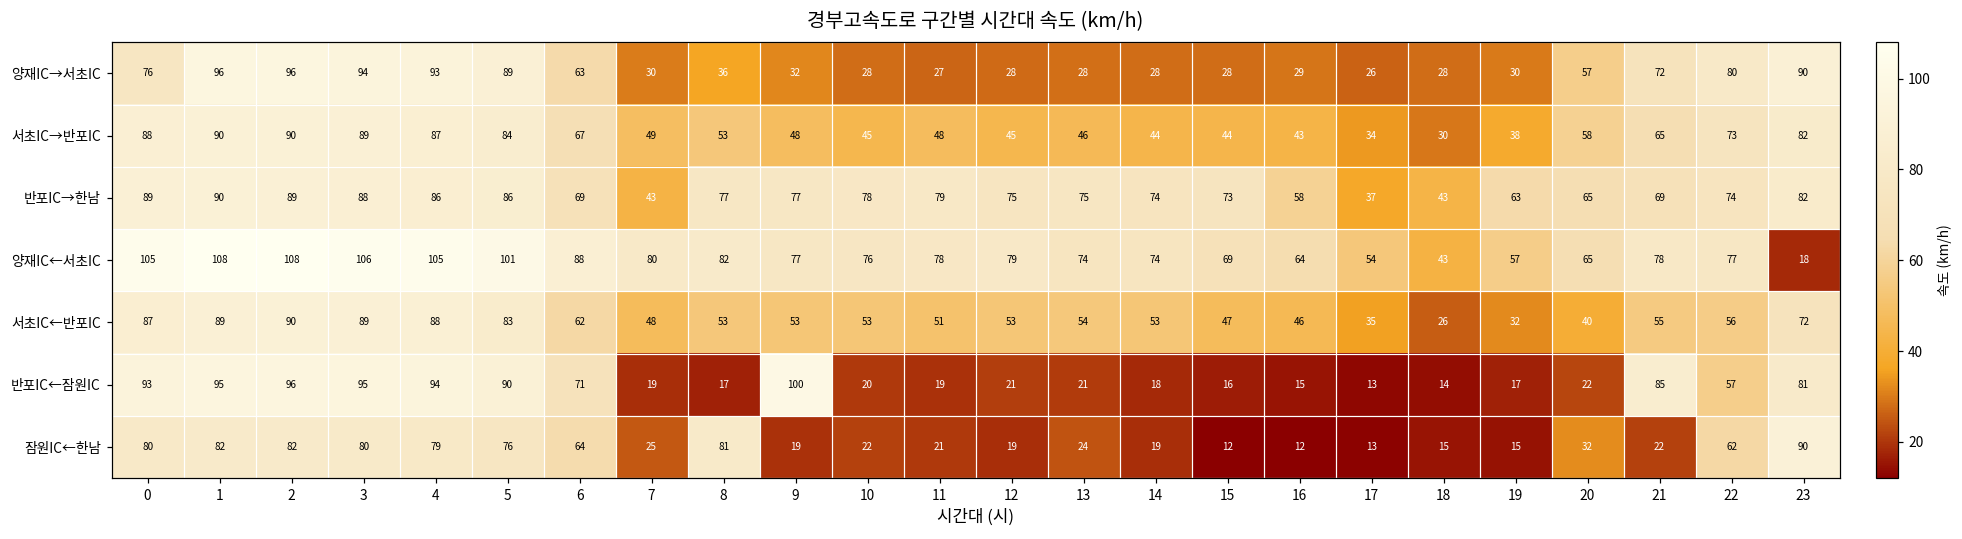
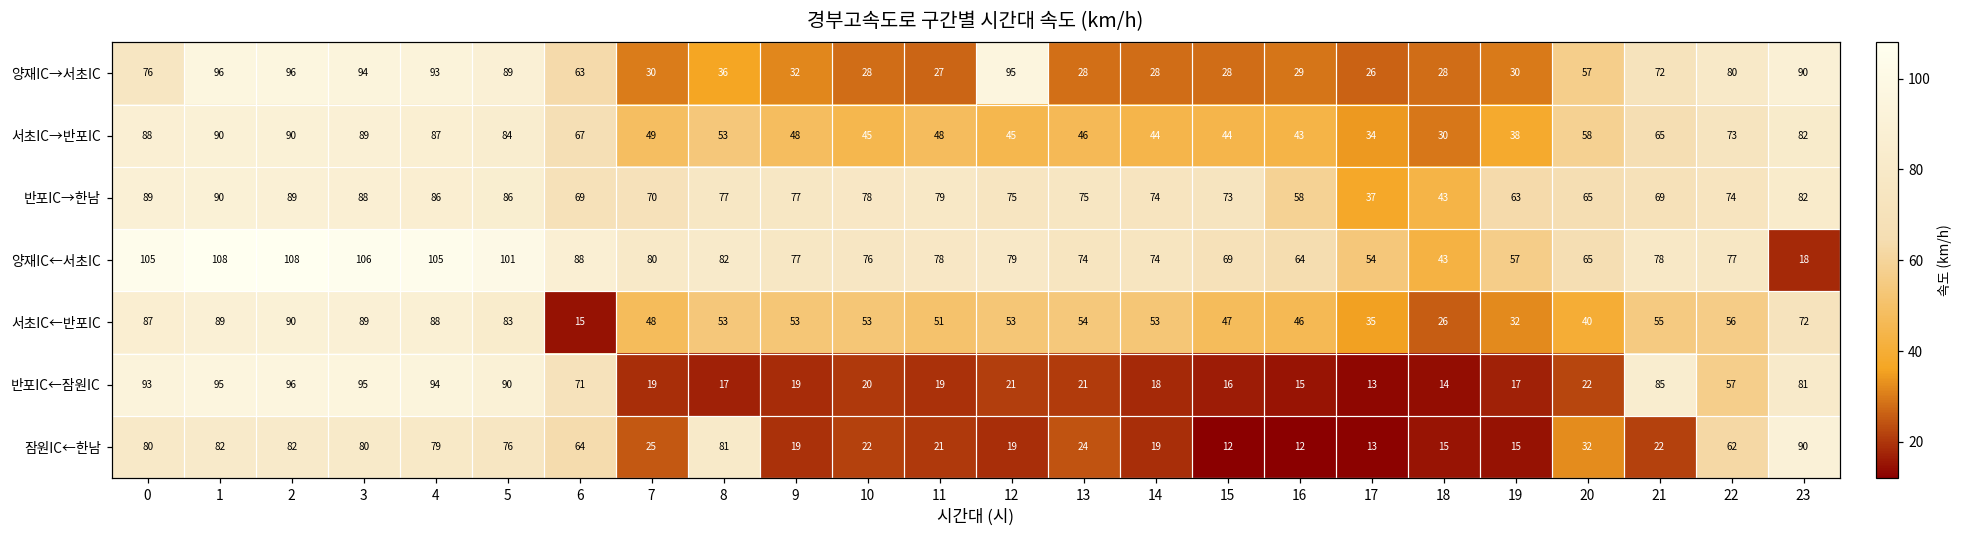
양재IC→서초IC, 12: 28 -> 95
반포IC→한남, 7: 43 -> 70
서초IC←반포IC, 6: 62 -> 15
반포IC←잠원IC, 9: 100 -> 19
